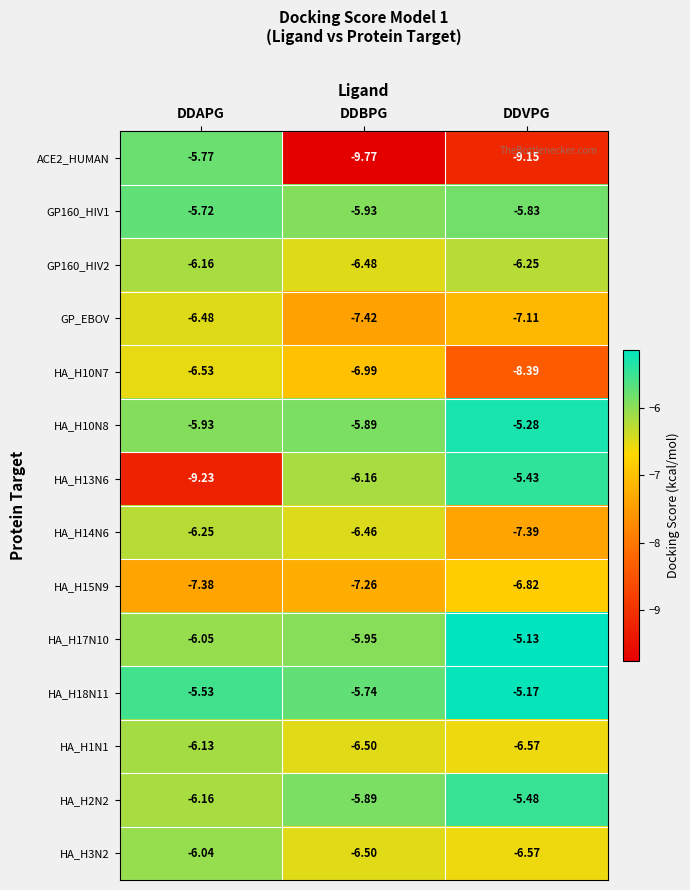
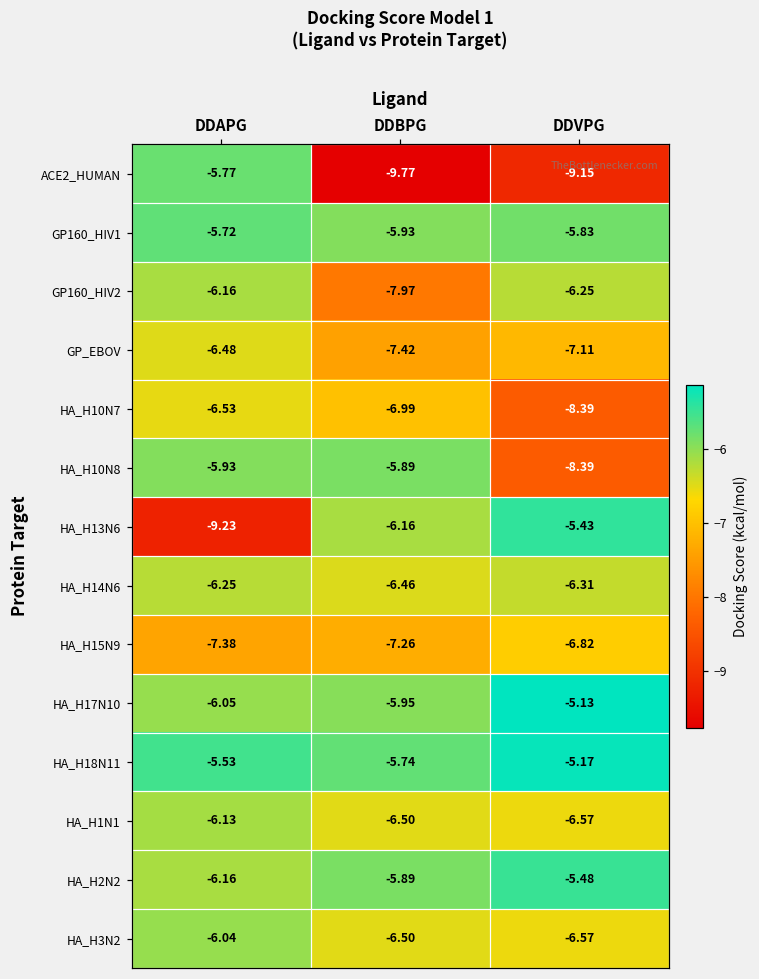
GP160_HIV2, DDBPG: -6.48 -> -7.97
HA_H10N8, DDVPG: -5.28 -> -8.39
HA_H14N6, DDVPG: -7.39 -> -6.31
